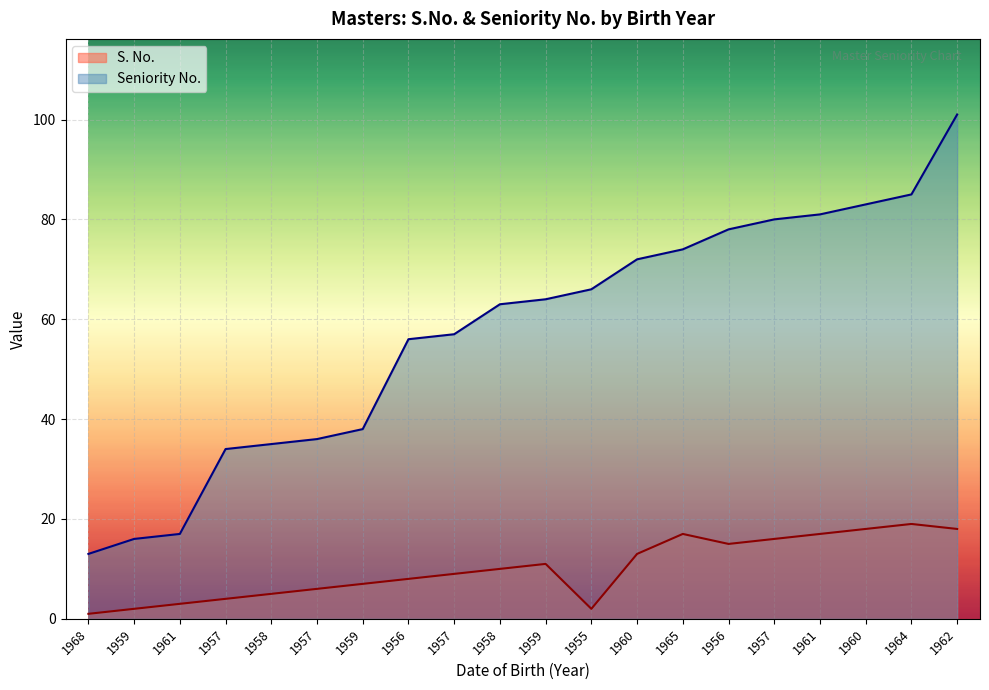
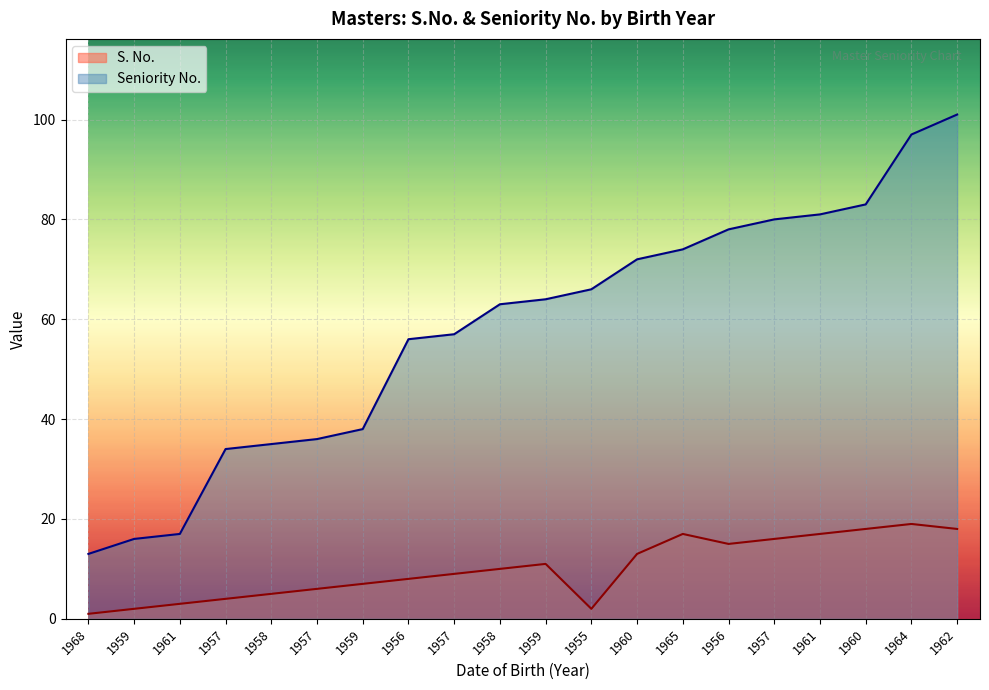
Seniority No., 1964: 85 -> 97
